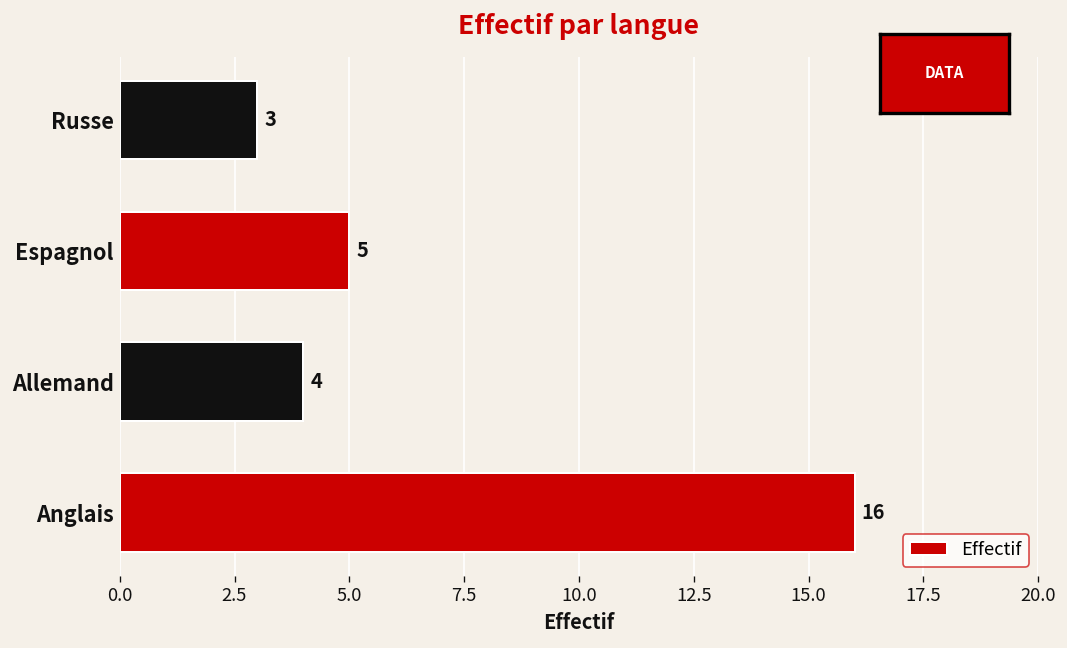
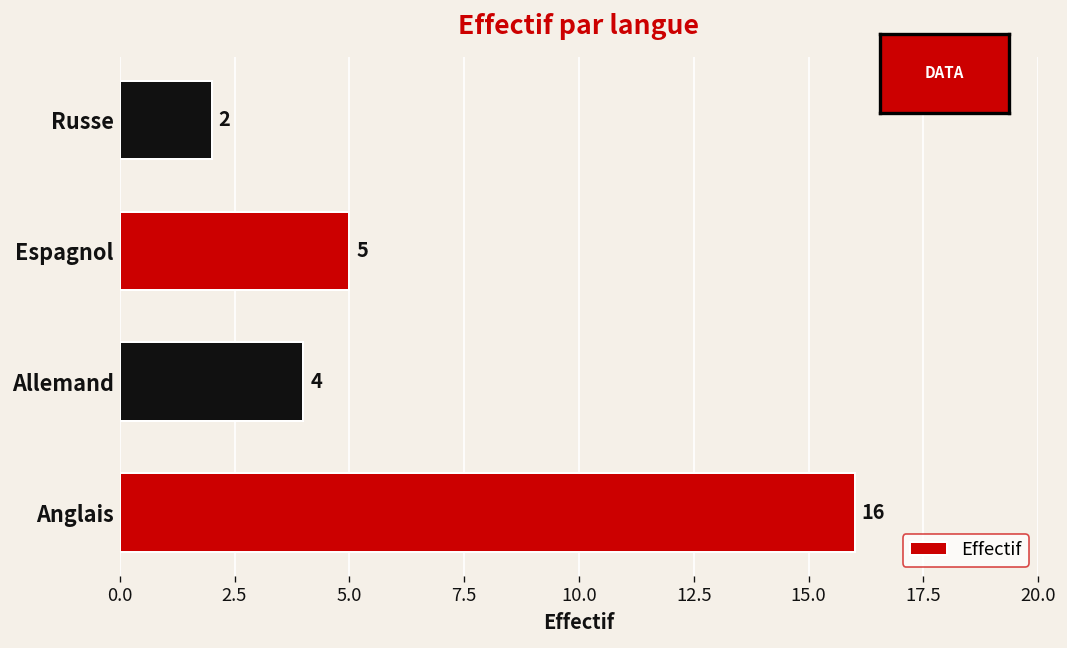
Russe: 3 -> 2
